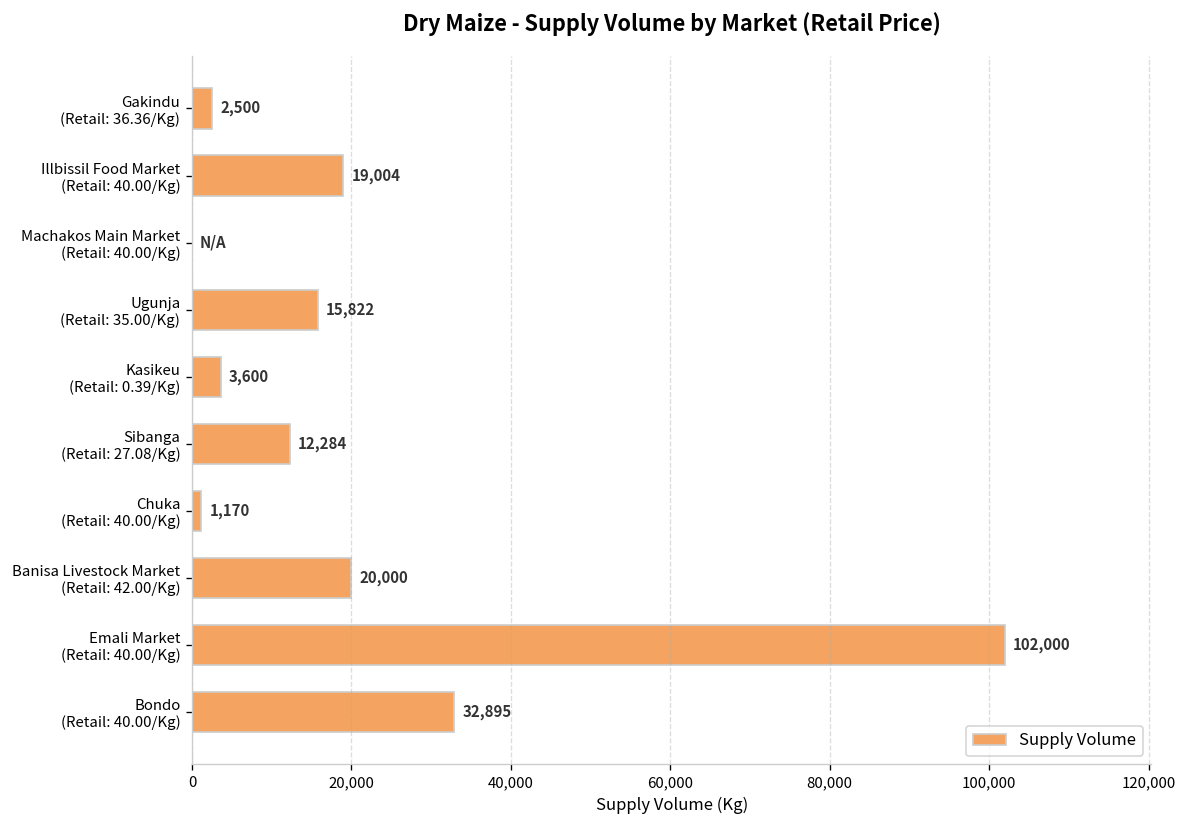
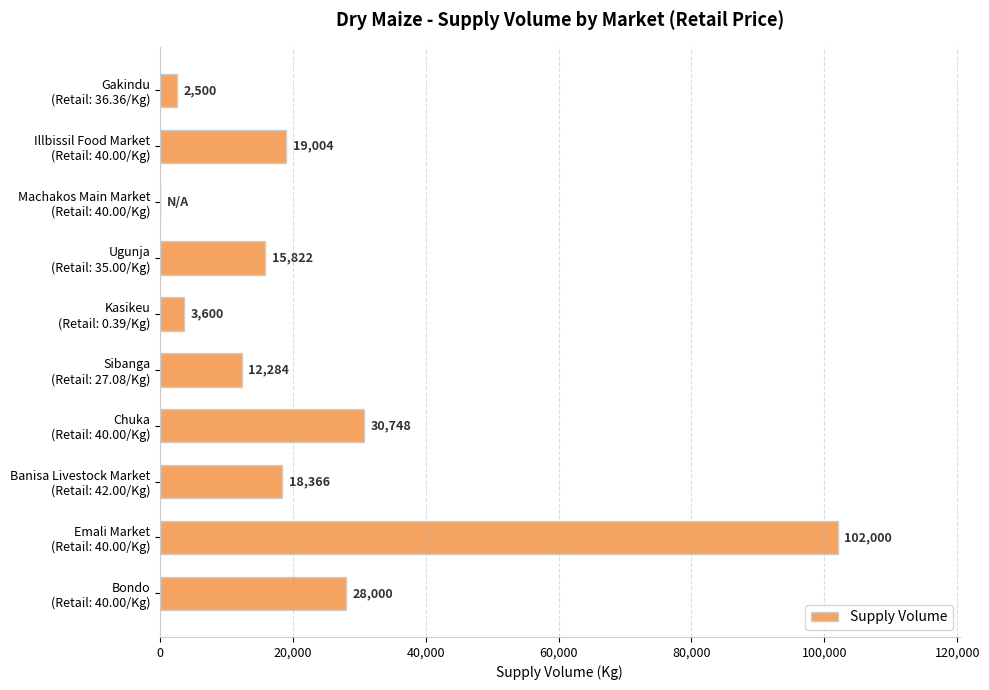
Chuka (Retail: 40.00/Kg): 1,170 -> 30,748
Banisa Livestock Market (Retail: 42.00/Kg): 20,000 -> 18,366
Bondo (Retail: 40.00/Kg): 32,895 -> 28,000
